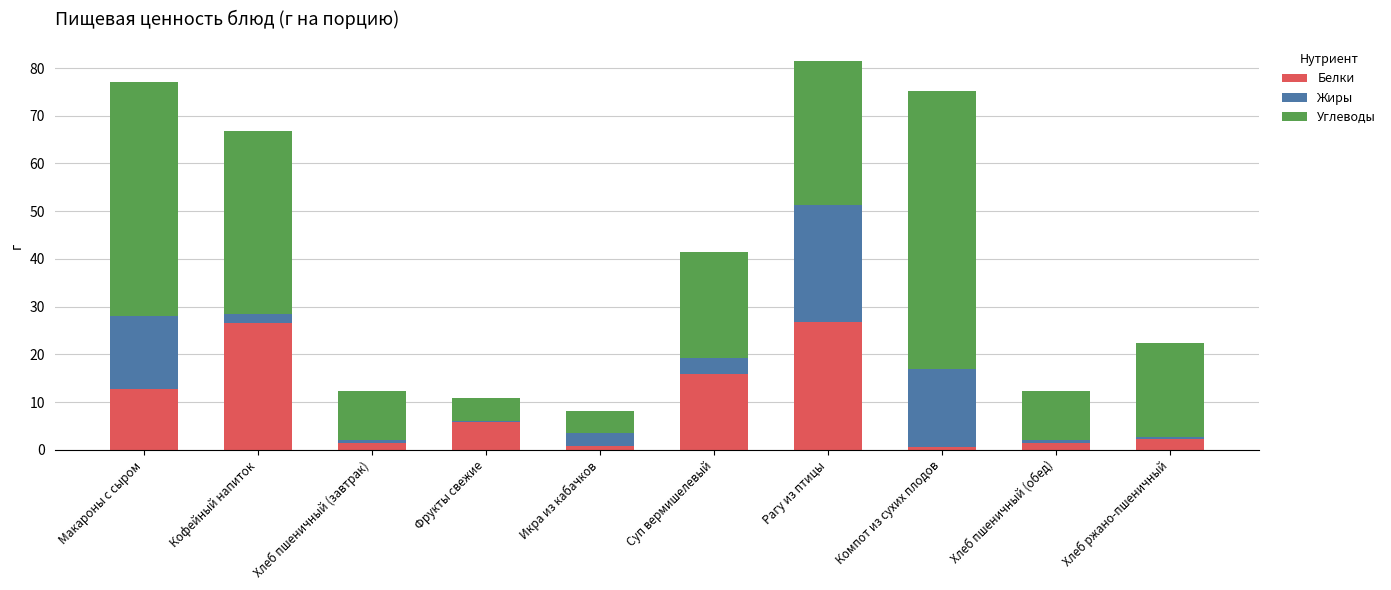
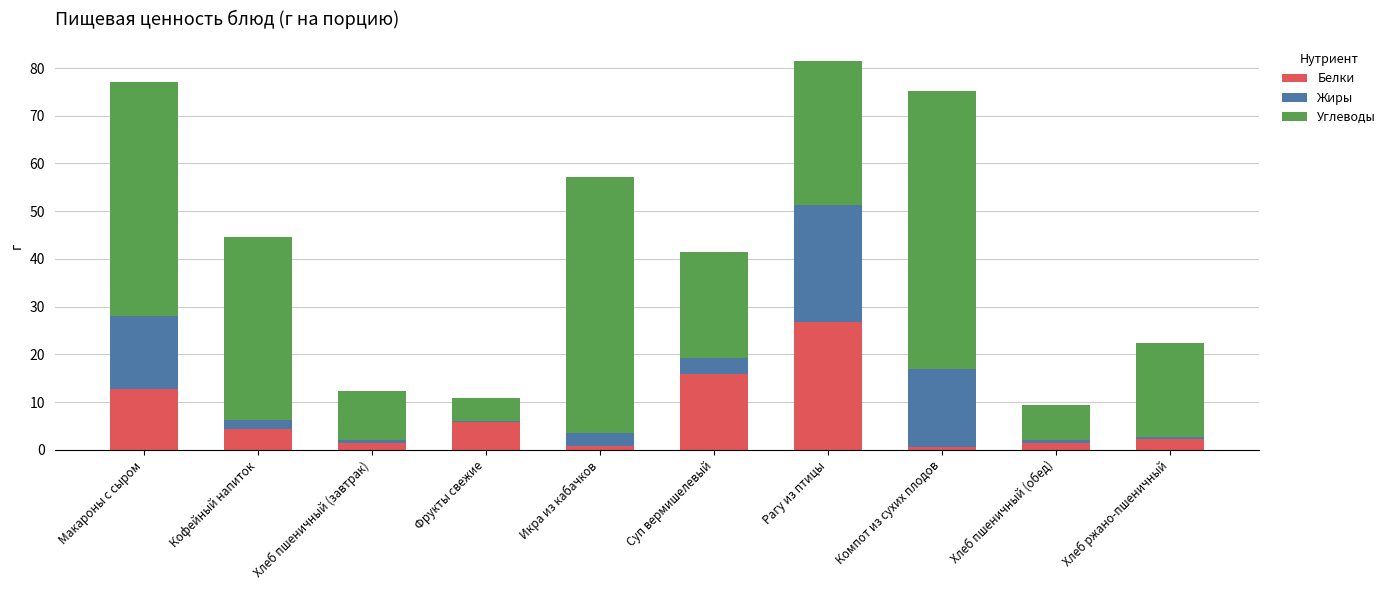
Белки, Кофейный напиток: 27 -> 4
Углеводы, Икра из кабачков: 5 -> 54
Углеводы, Хлеб пшеничный (обед): 10 -> 7
